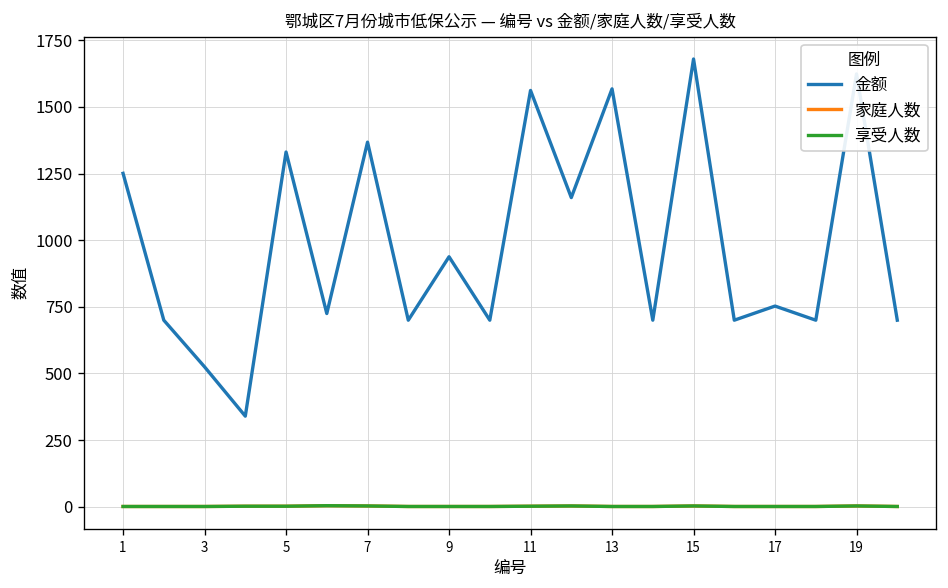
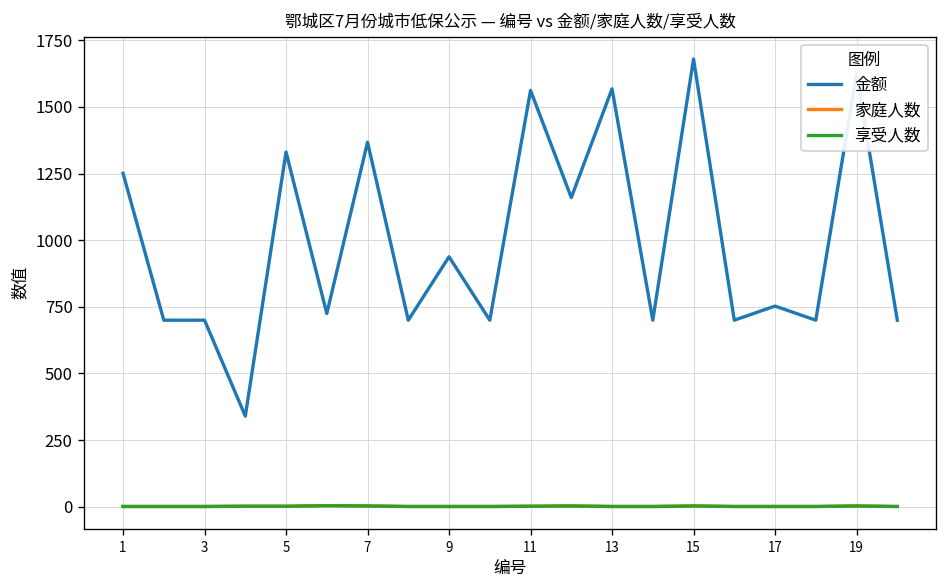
金额, 3: 530 -> 700
